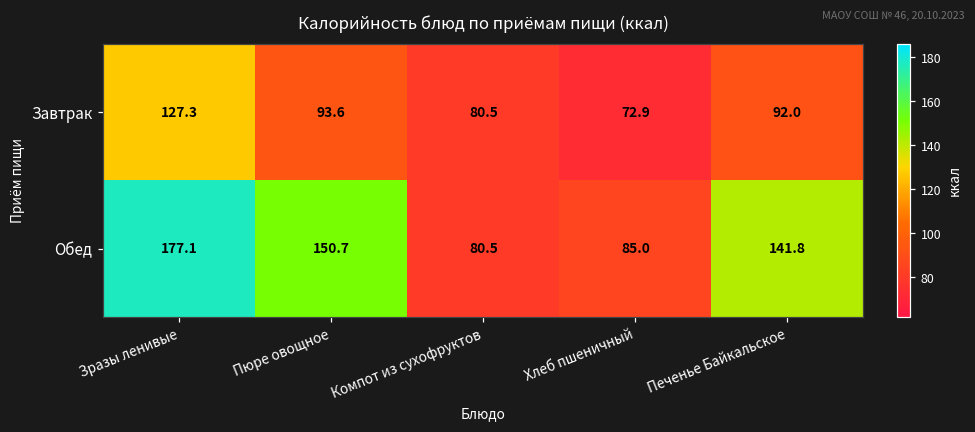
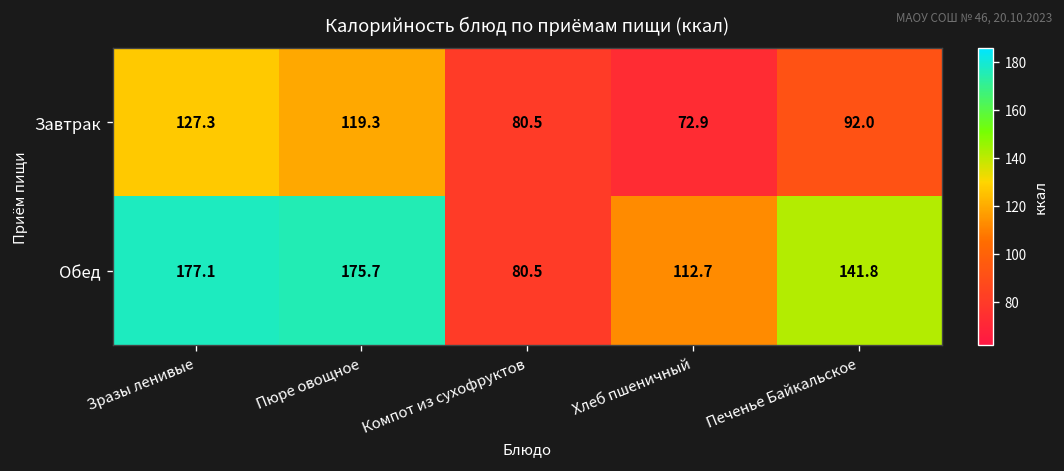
Завтрак, Пюре овощное: 93.6 -> 119.3
Обед, Пюре овощное: 150.7 -> 175.7
Обед, Хлеб пшеничный: 85.0 -> 112.7
